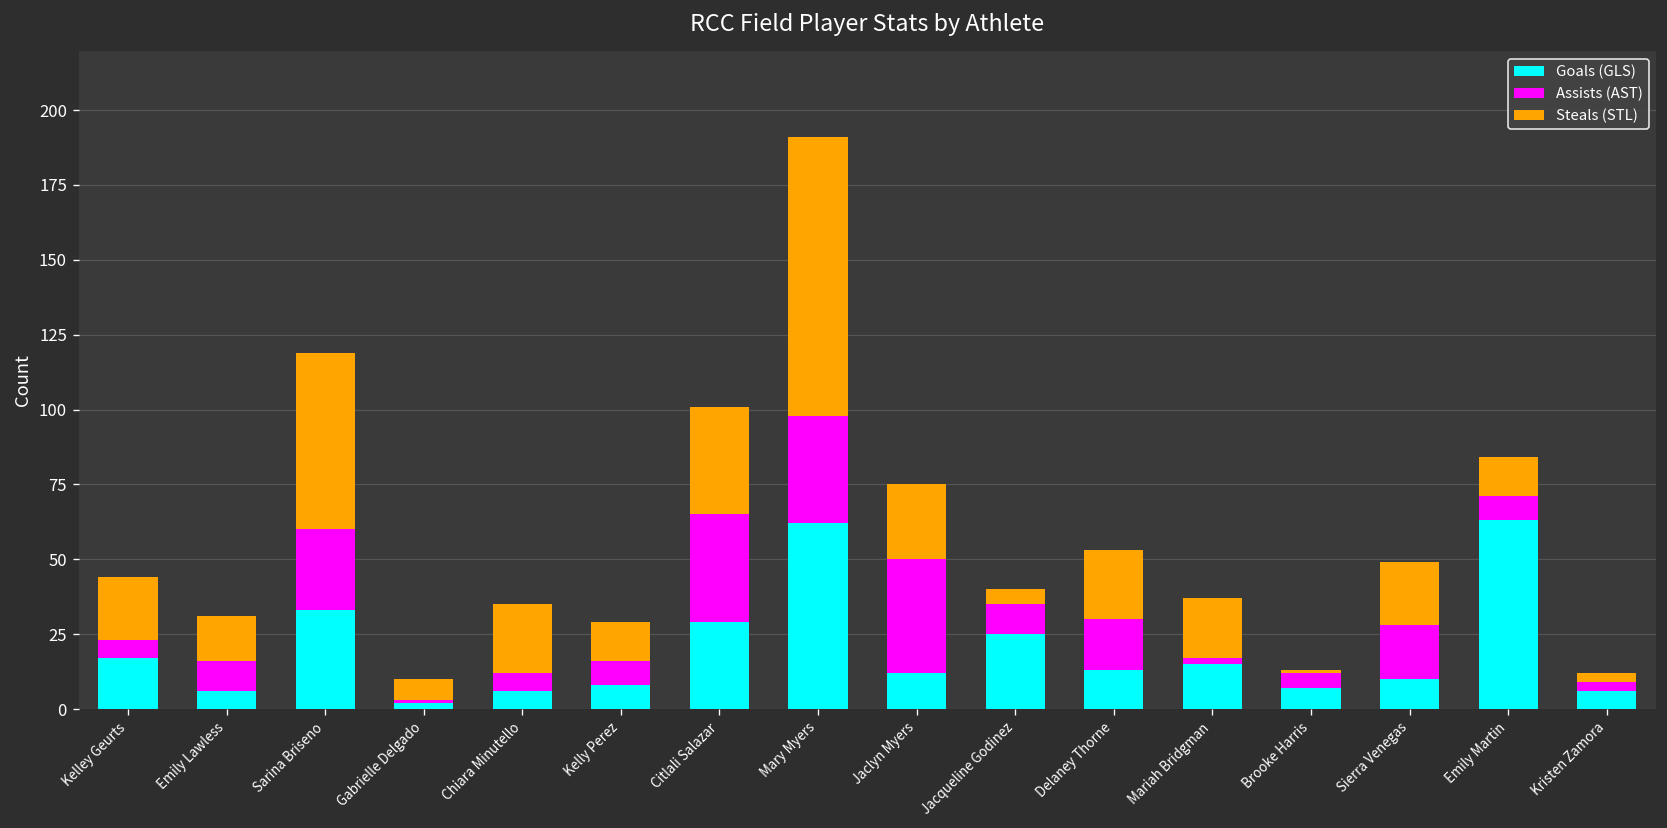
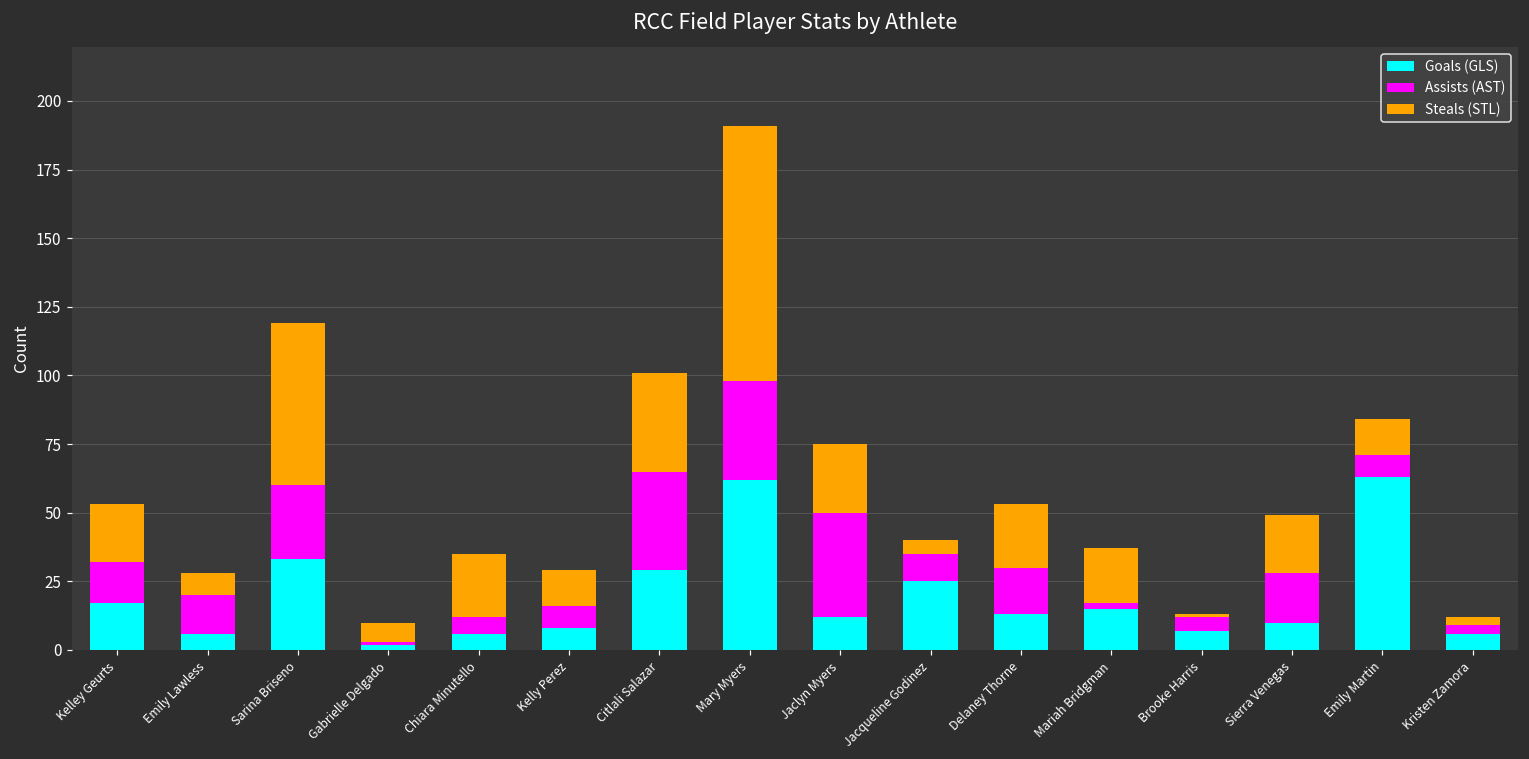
Assists (AST), Kelley Geurts: 6 -> 15
Assists (AST), Emily Lawless: 10 -> 14
Steals (STL), Emily Lawless: 15 -> 8
